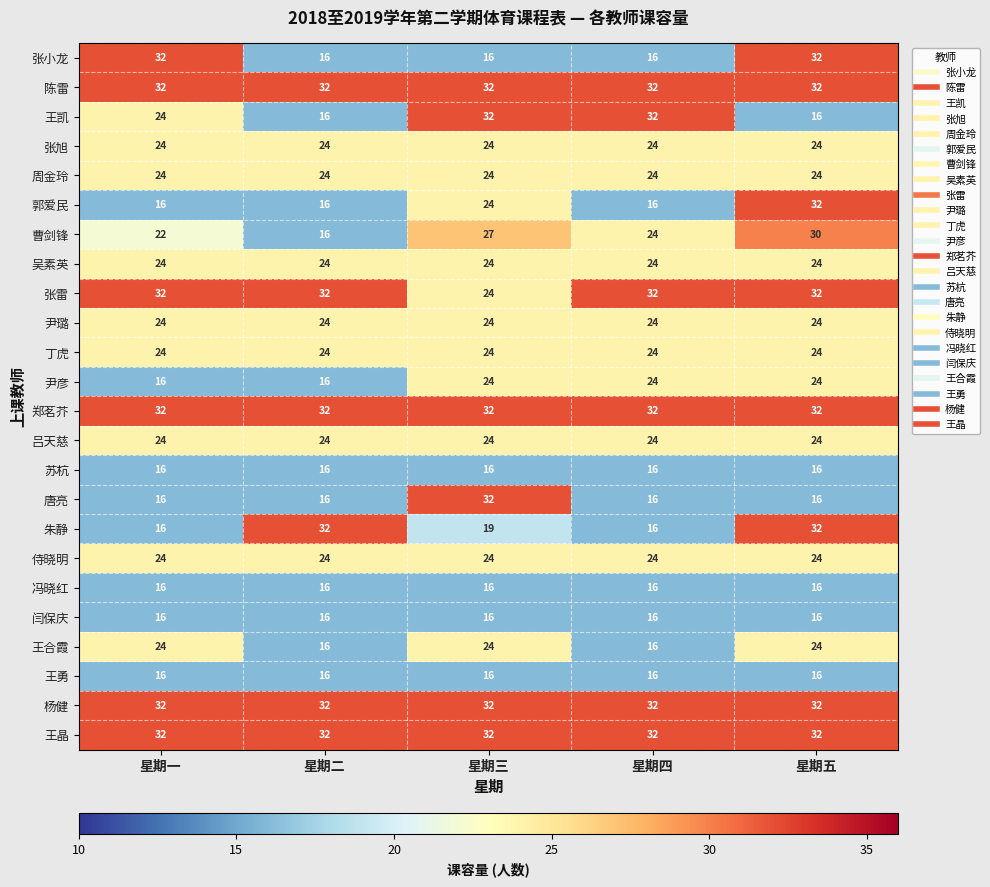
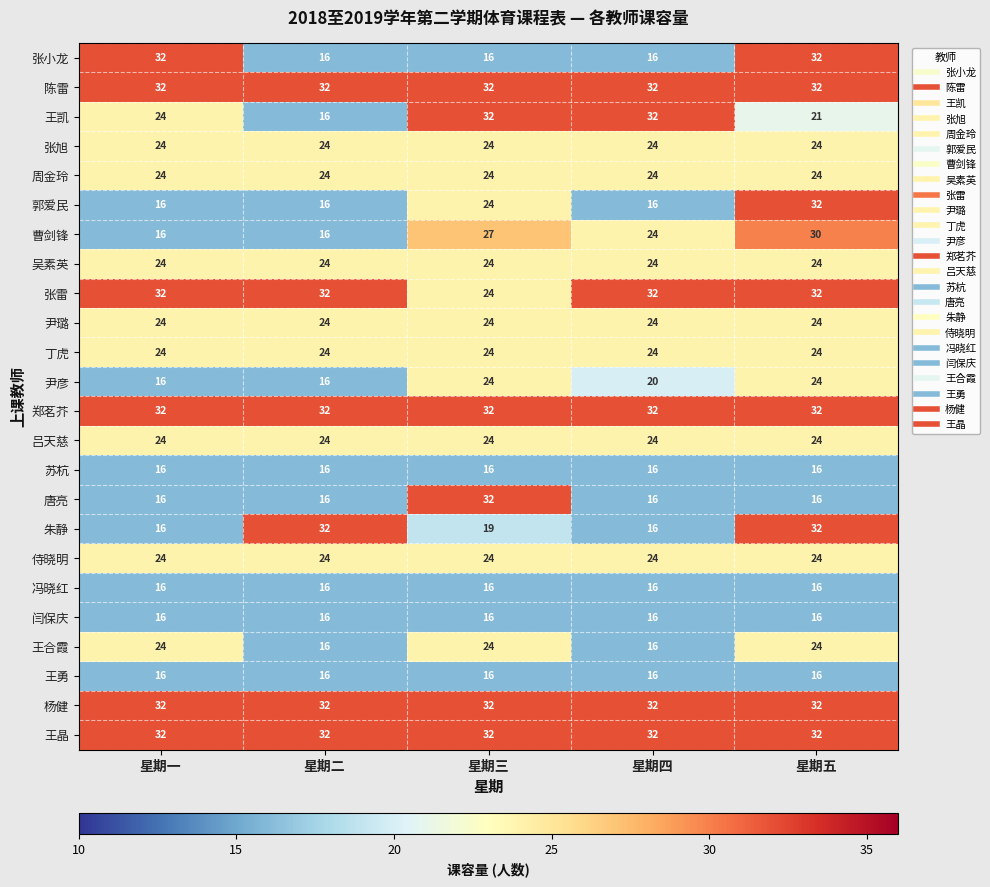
王凯, 星期五: 16 -> 21
曹剑锋, 星期一: 22 -> 16
尹彦, 星期四: 24 -> 20
